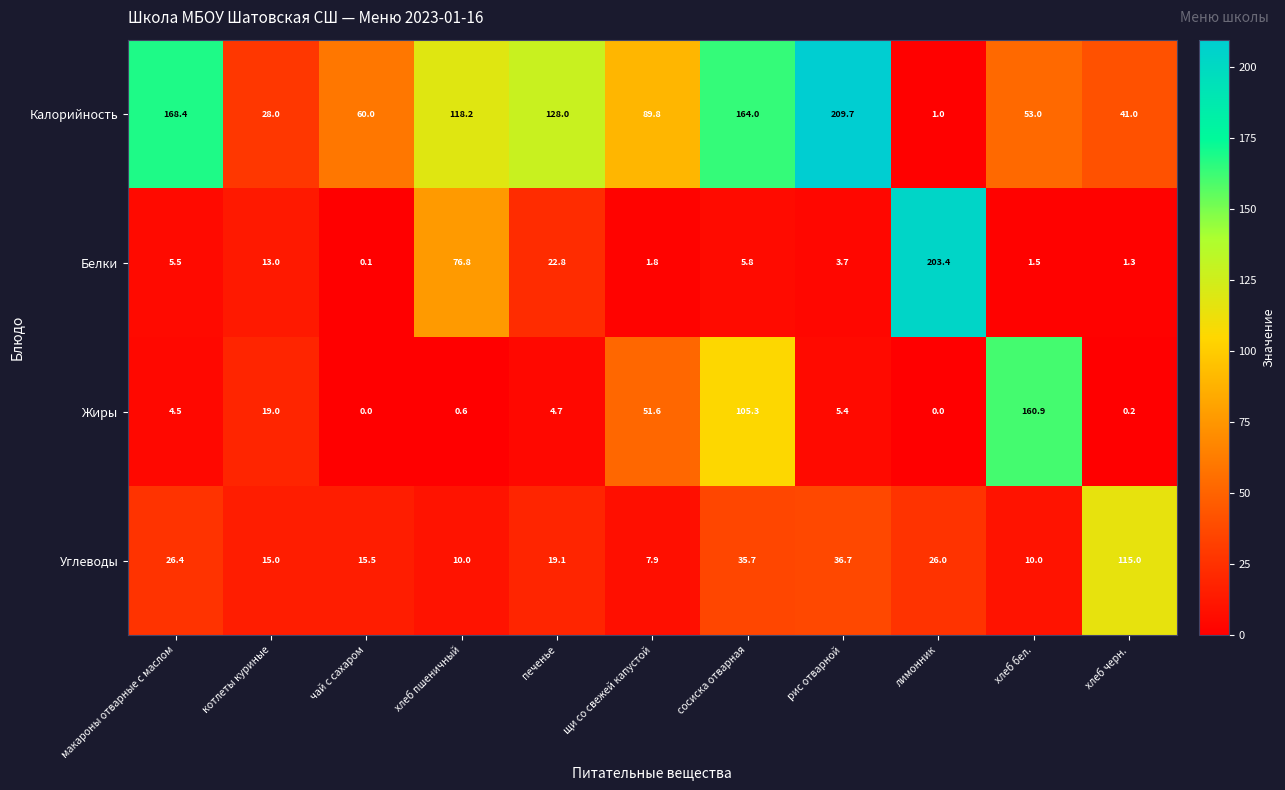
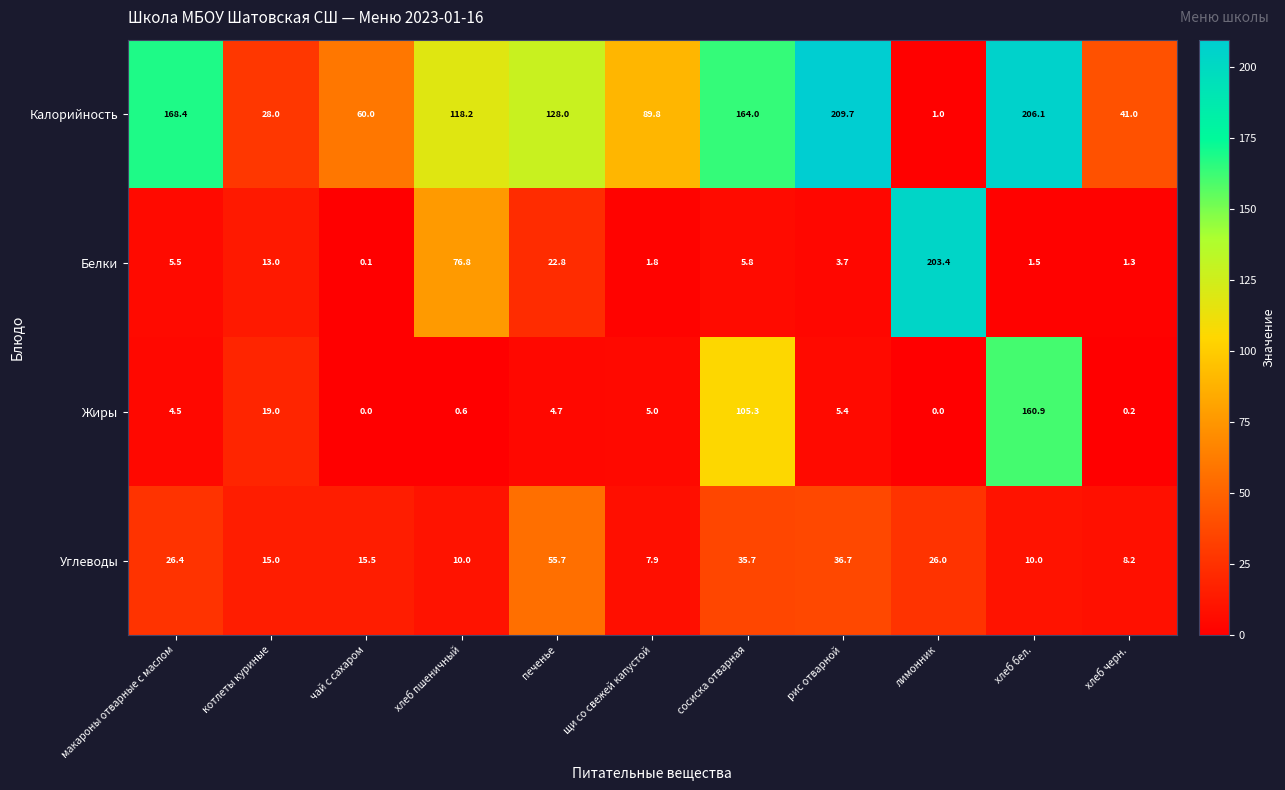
Калорийность, хлеб бел.: 53.0 -> 206.1
Жиры, щи со свежей капустой: 51.6 -> 5.0
Углеводы, печенье: 19.1 -> 55.7
Углеводы, хлеб черн.: 115.0 -> 8.2
